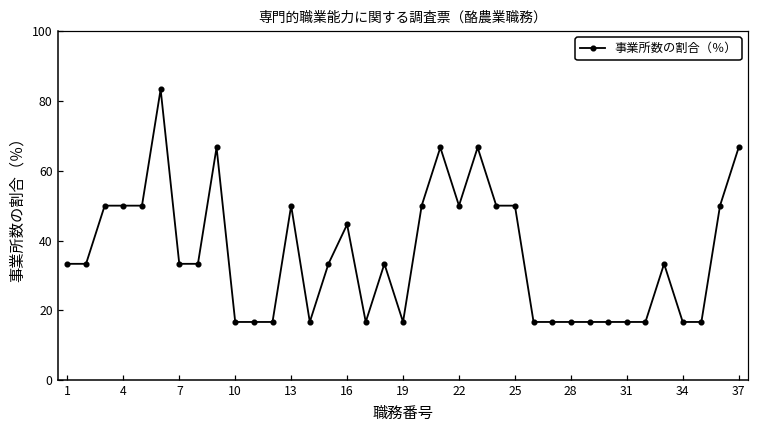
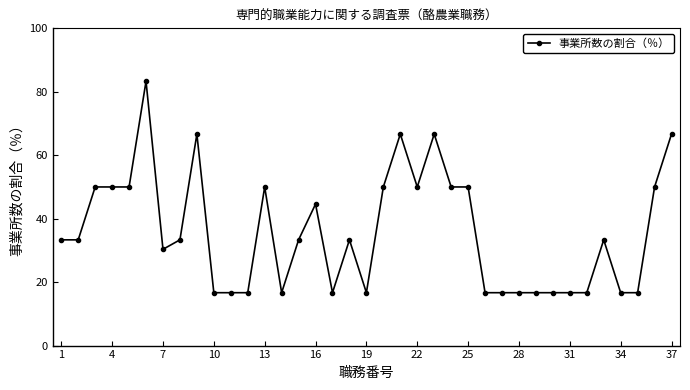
7: 33 -> 30
